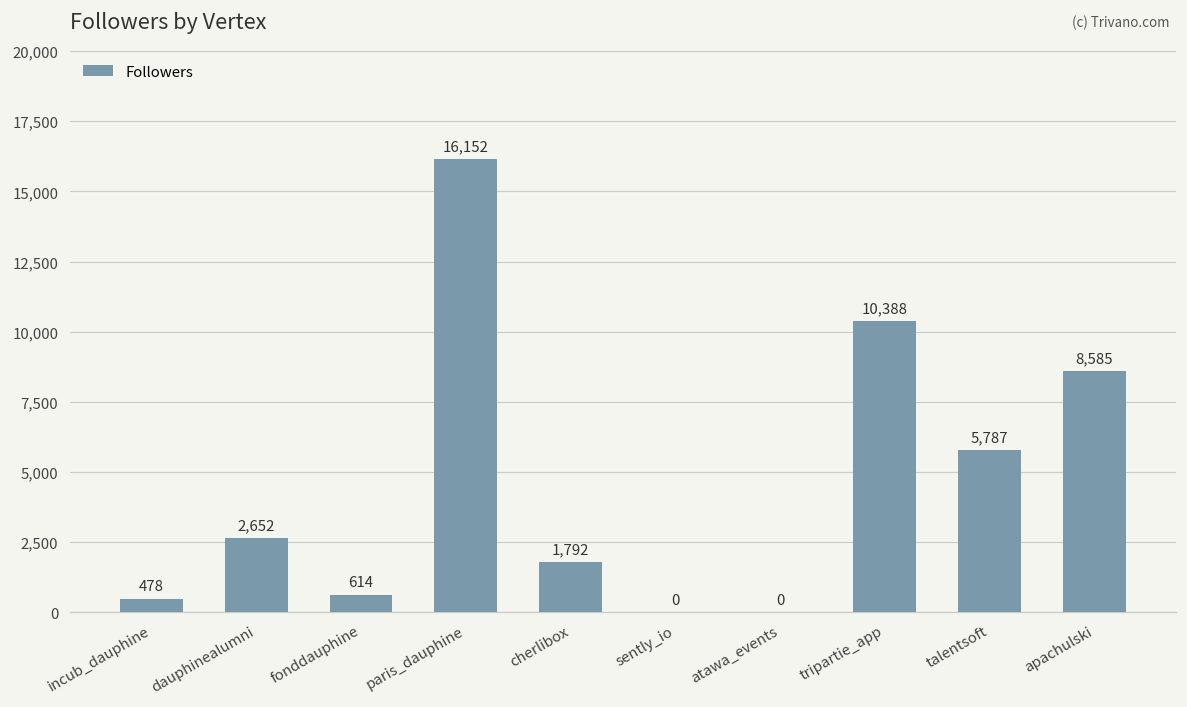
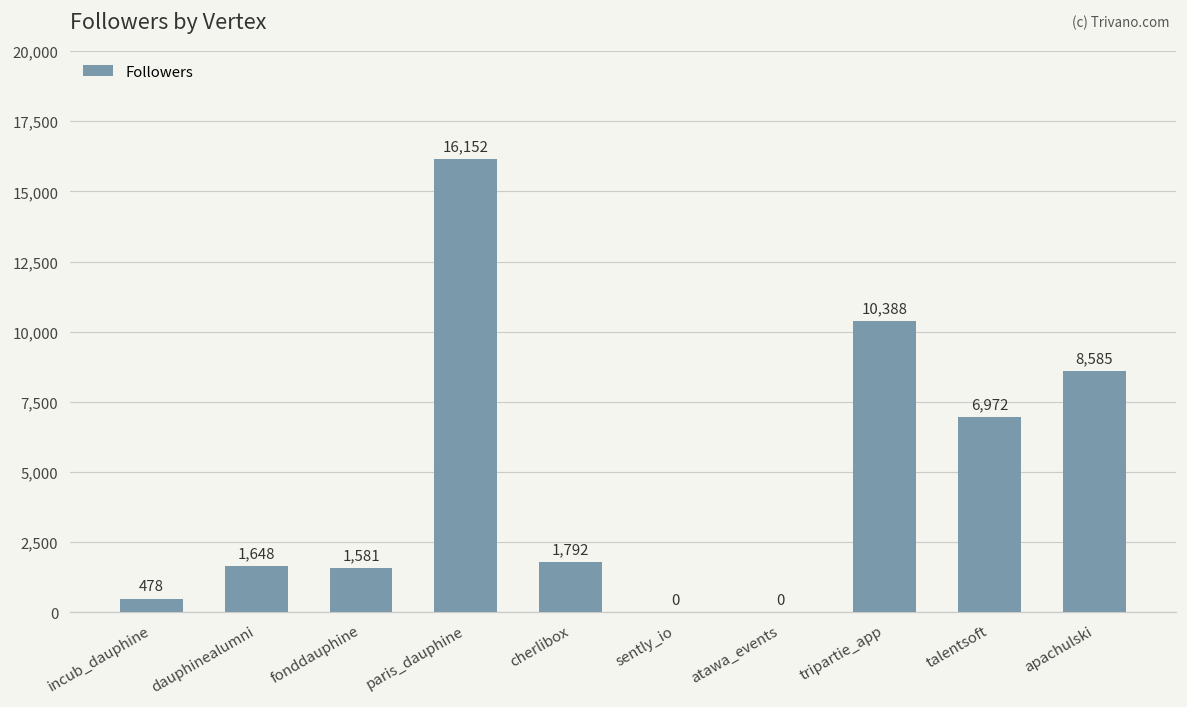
dauphinealumni: 2,652 -> 1,648
fonddauphine: 614 -> 1,581
talentsoft: 5,787 -> 6,972
